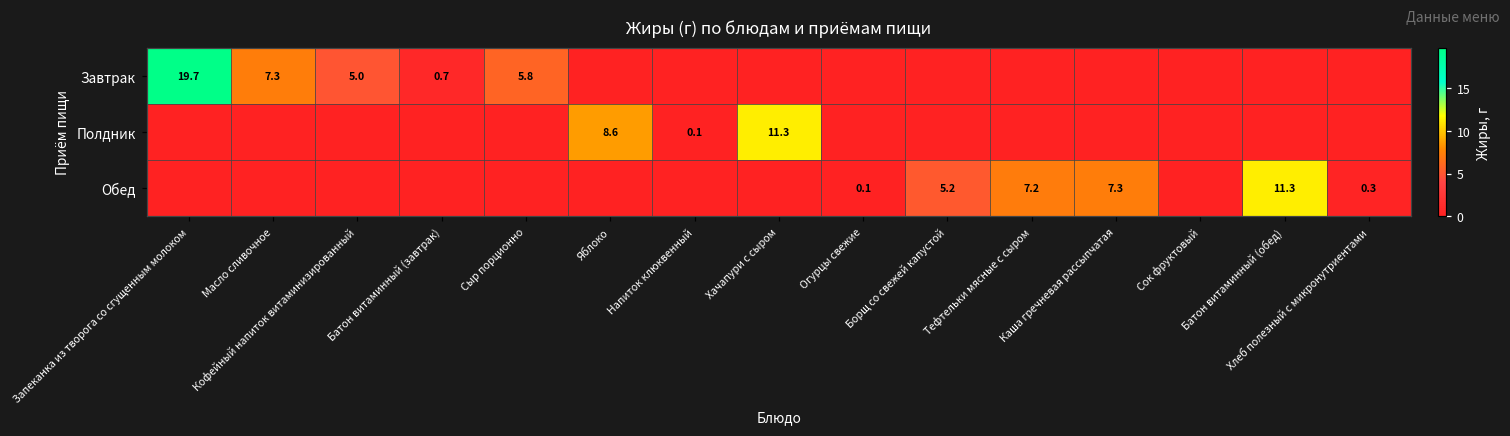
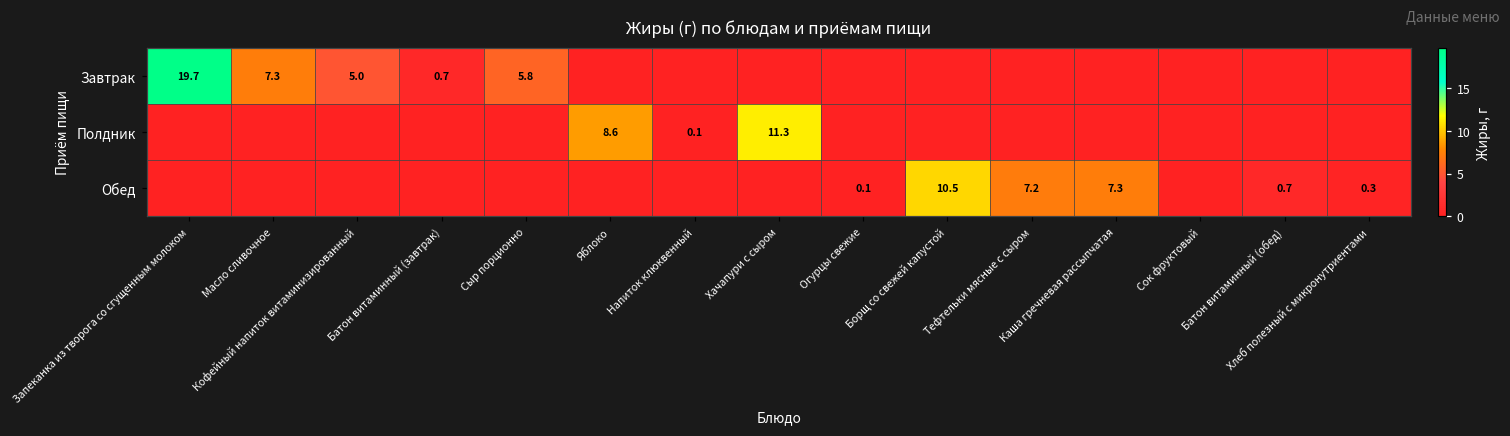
Обед, Борщ со свежей капустой: 5.2 -> 10.5
Обед, Батон витаминный (обед): 11.3 -> 0.7
